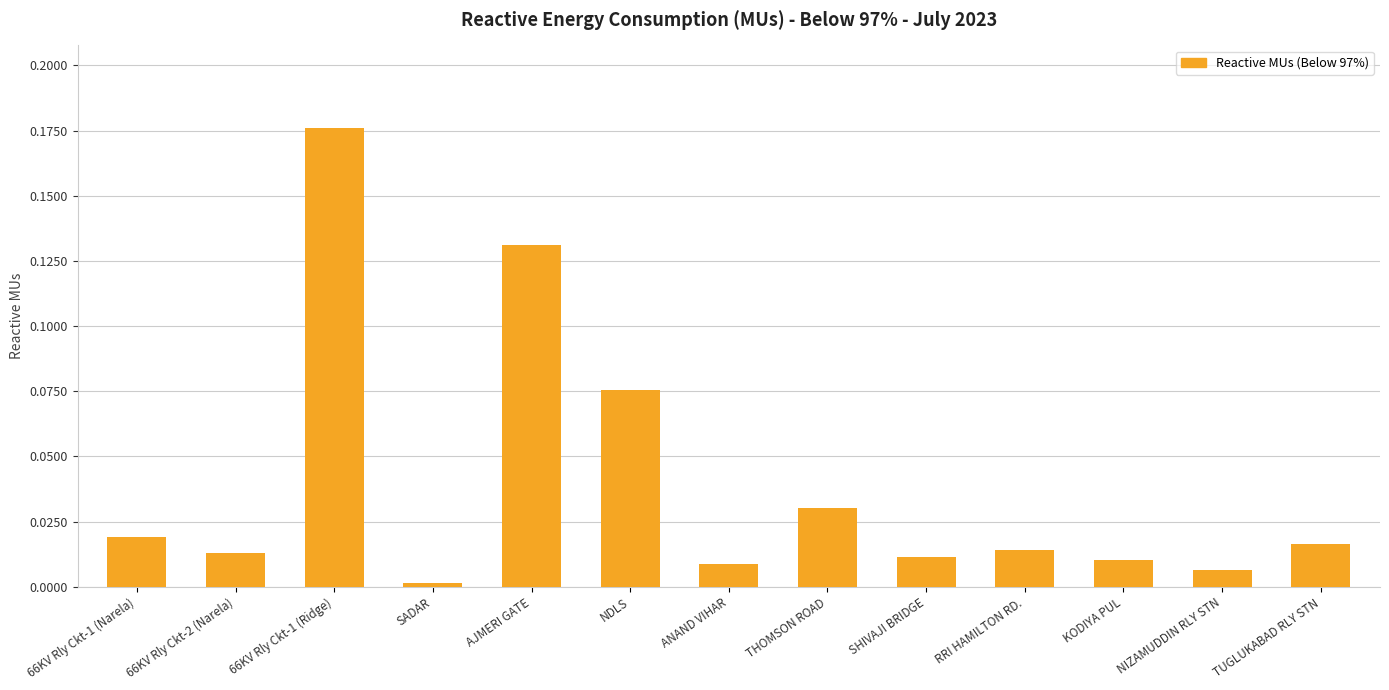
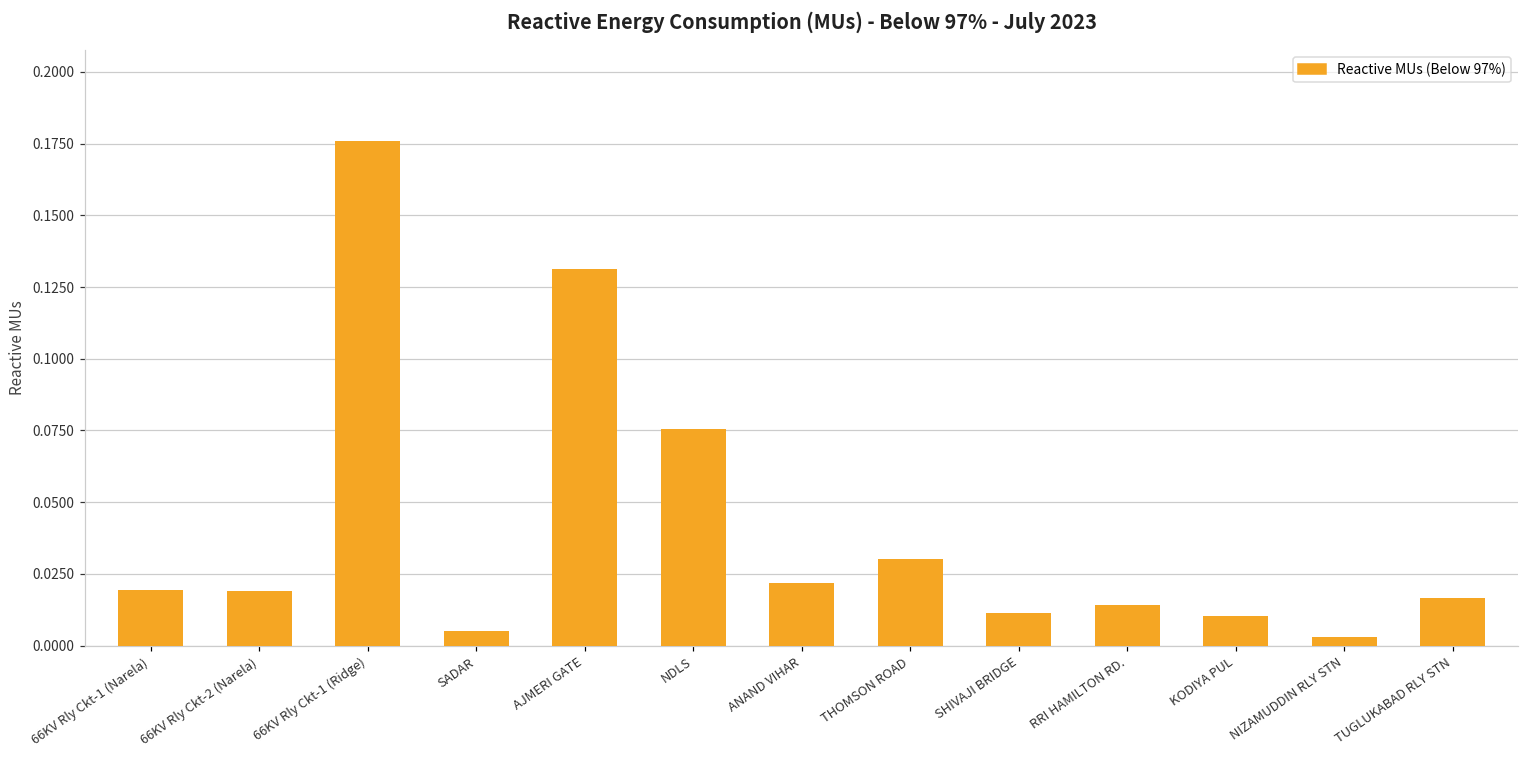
66KV Rly Ckt-2 (Narela): 0.013 -> 0.019
SADAR: 0.002 -> 0.005
ANAND VIHAR: 0.009 -> 0.022
NIZAMUDDIN RLY STN: 0.006 -> 0.003
